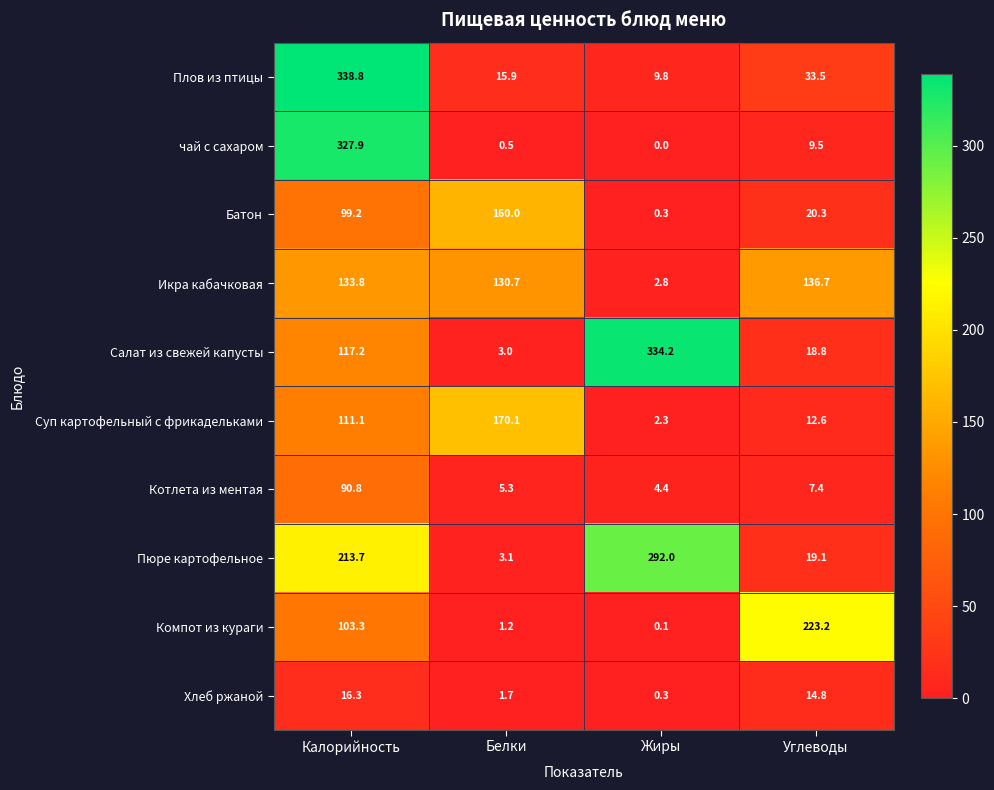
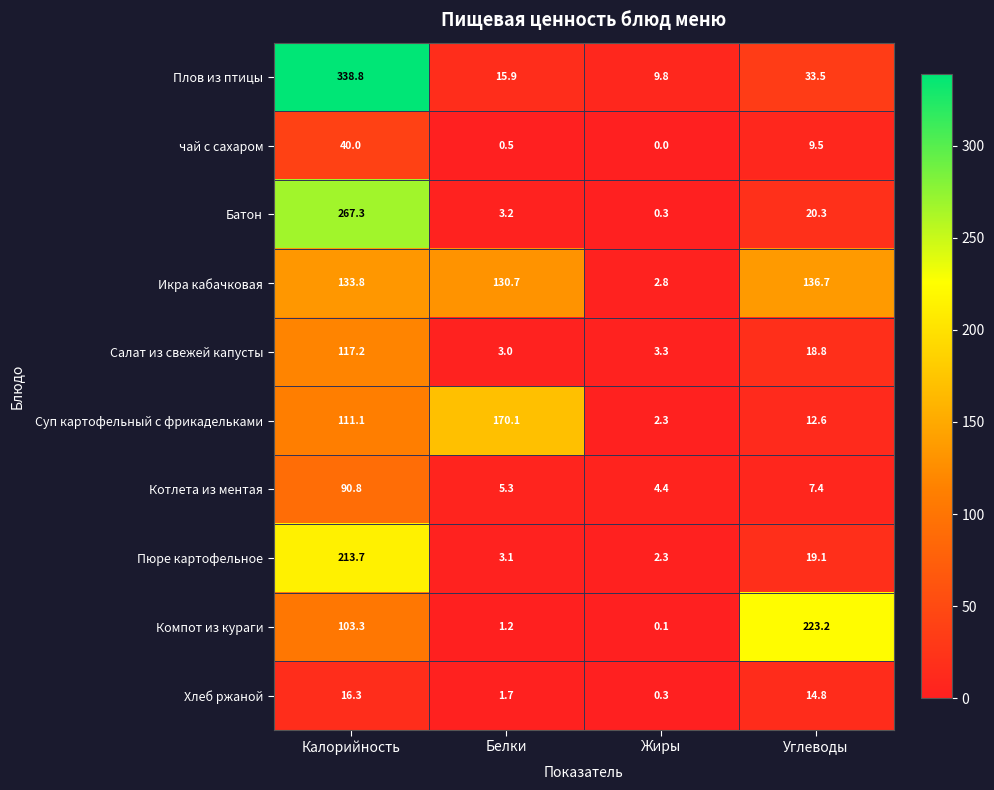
чай с сахаром, Калорийность: 327.9 -> 40.0
Батон, Калорийность: 99.2 -> 267.3
Батон, Белки: 160.0 -> 3.2
Салат из свежей капусты, Жиры: 334.2 -> 3.3
Пюре картофельное, Жиры: 292.0 -> 2.3
